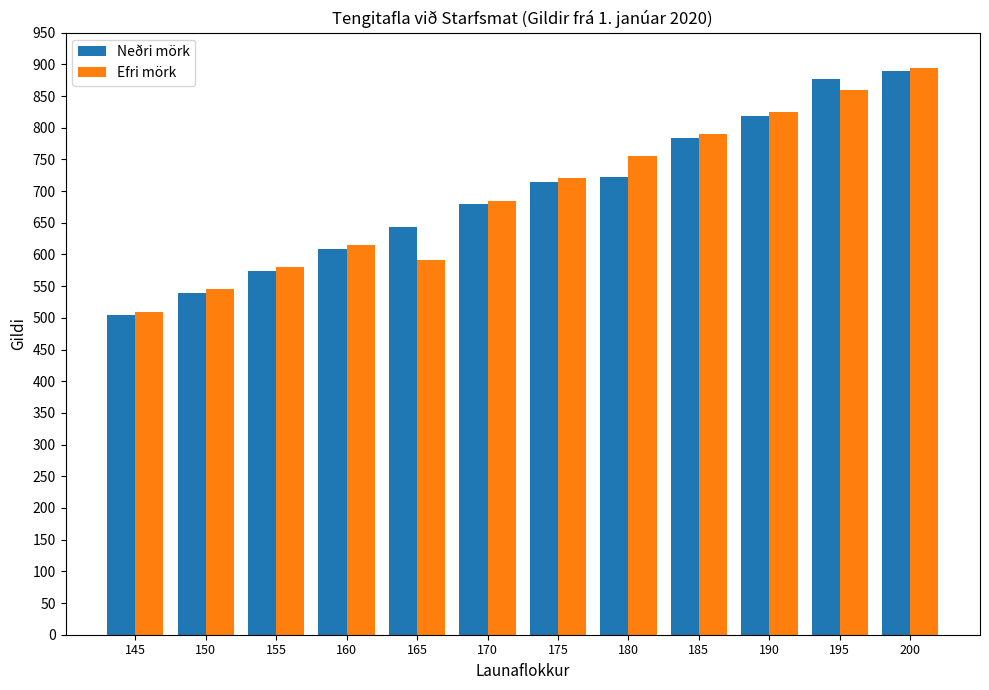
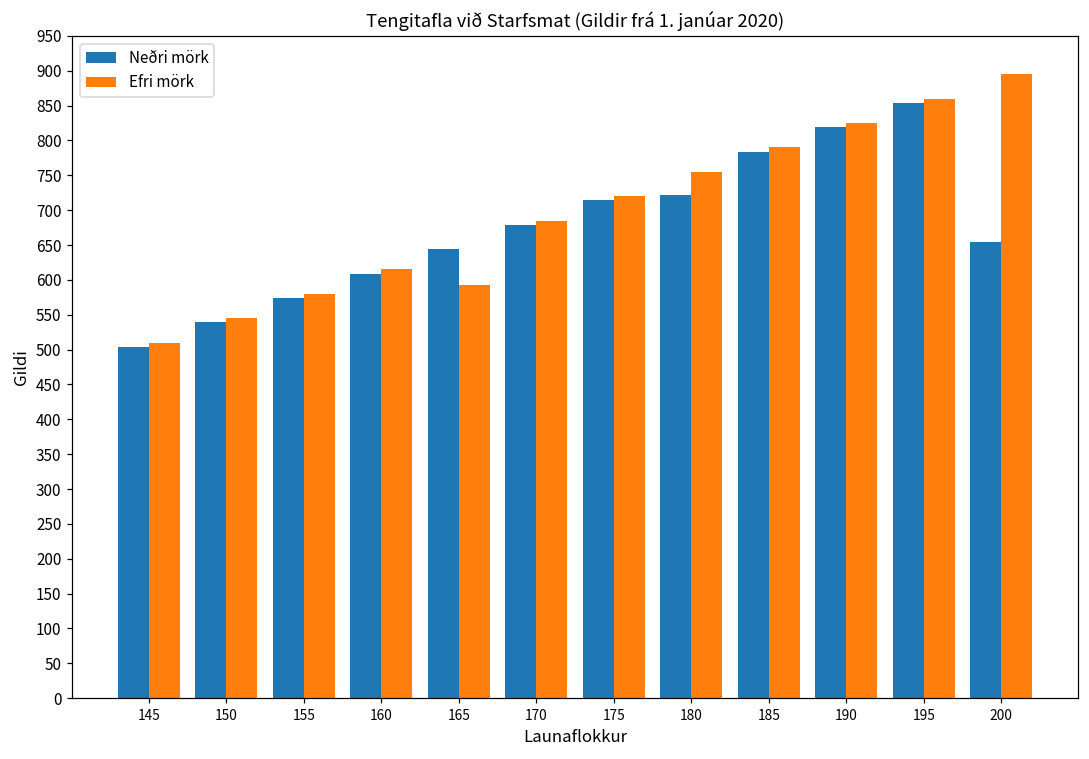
Neðri mörk, 195: 880 -> 850
Neðri mörk, 200: 890 -> 650
